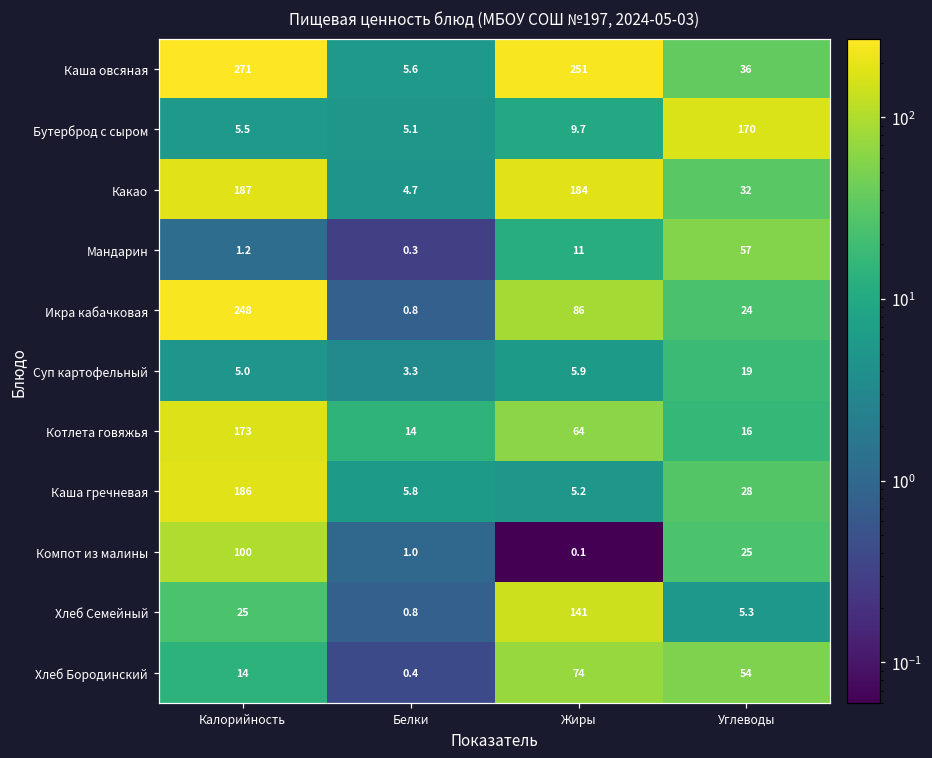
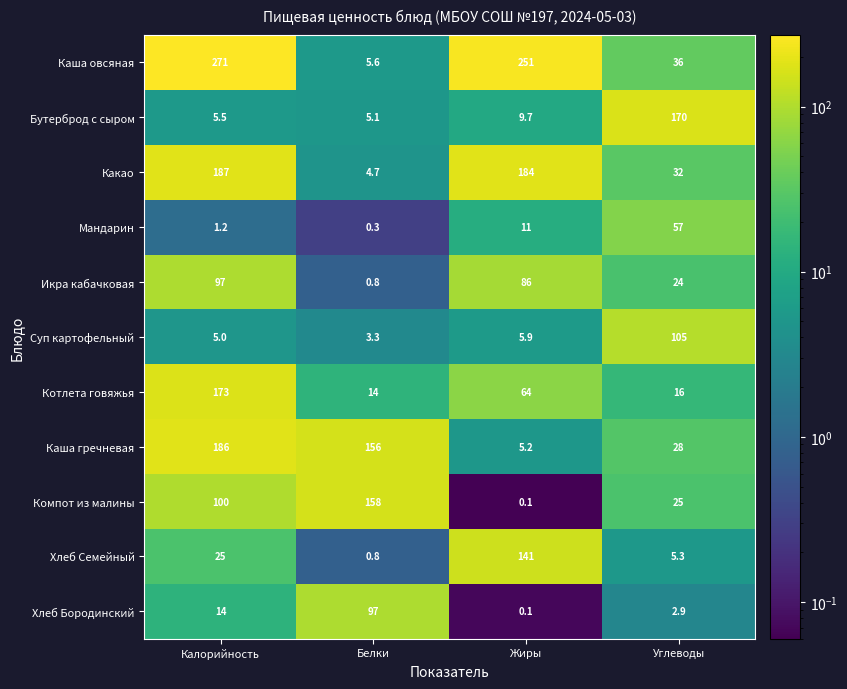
Икра кабачковая, Калорийность: 248 -> 97
Суп картофельный, Углеводы: 19 -> 105
Каша гречневая, Белки: 5.8 -> 156
Компот из малины, Белки: 1.0 -> 158
Хлеб Бородинский, Белки: 0.4 -> 97
Хлеб Бородинский, Жиры: 74 -> 0.1
Хлеб Бородинский, Углеводы: 54 -> 2.9
